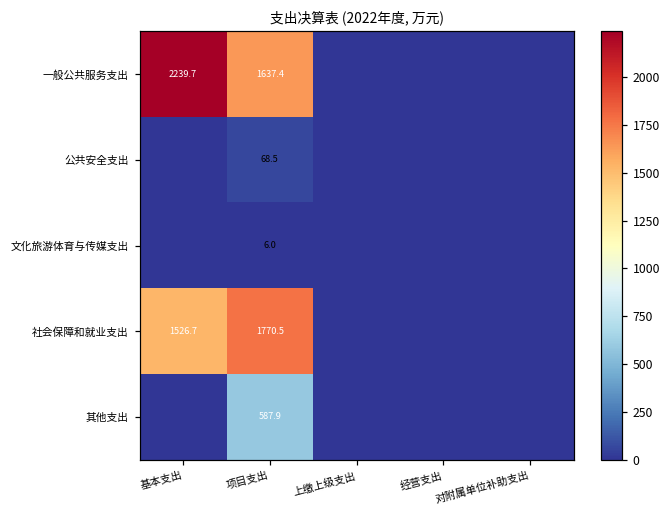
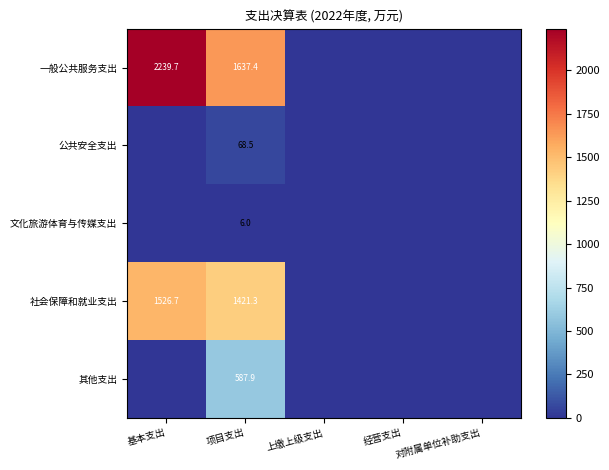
社会保障和就业支出, 项目支出: 1770.5 -> 1421.3
